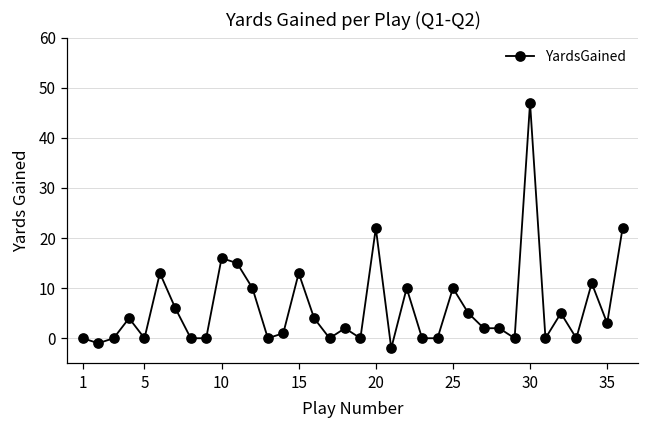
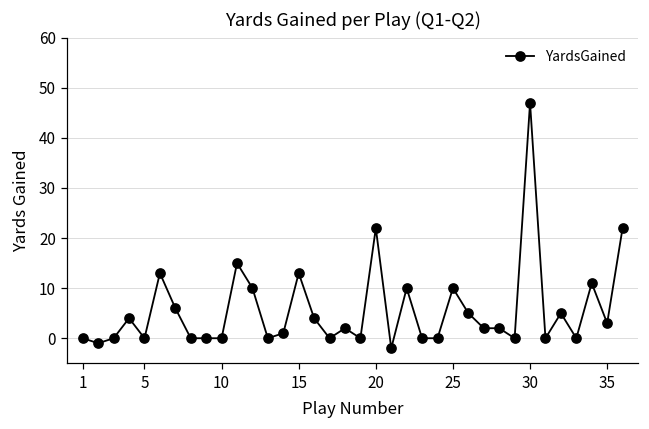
10: 16 -> 0
